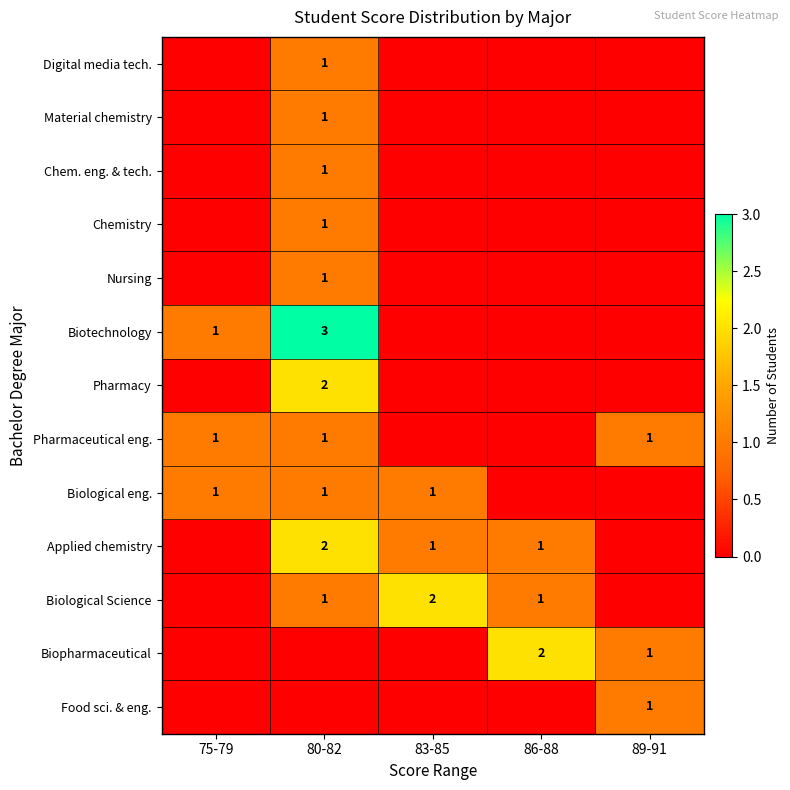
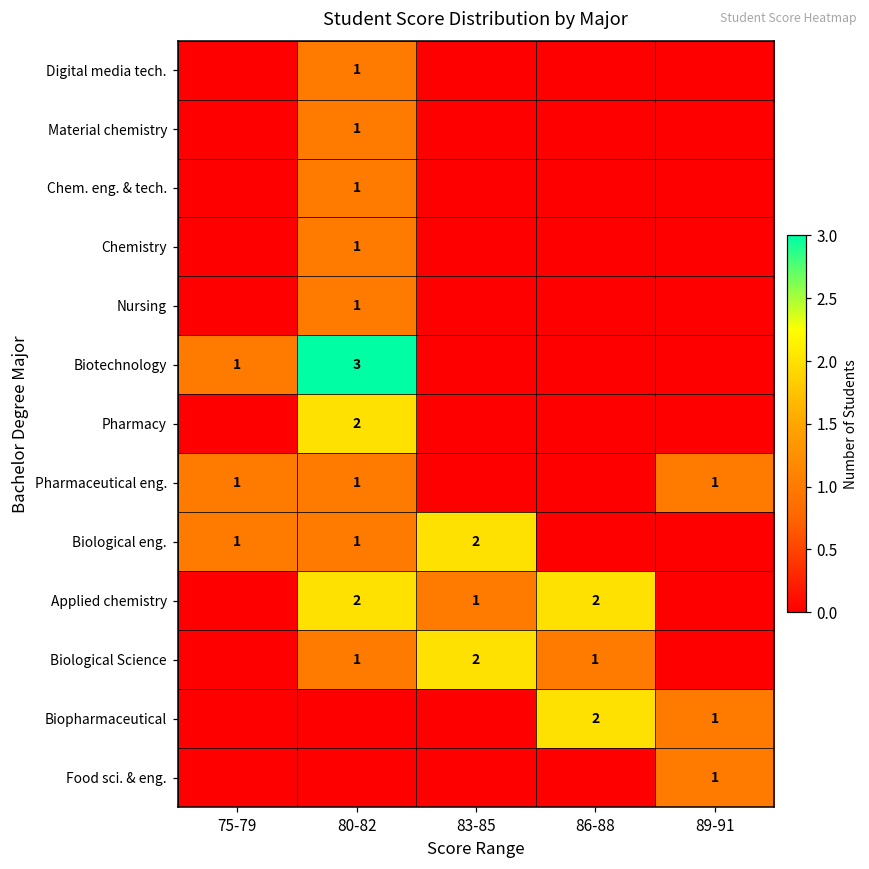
Biological eng., 83-85: 1 -> 2
Applied chemistry, 86-88: 1 -> 2
